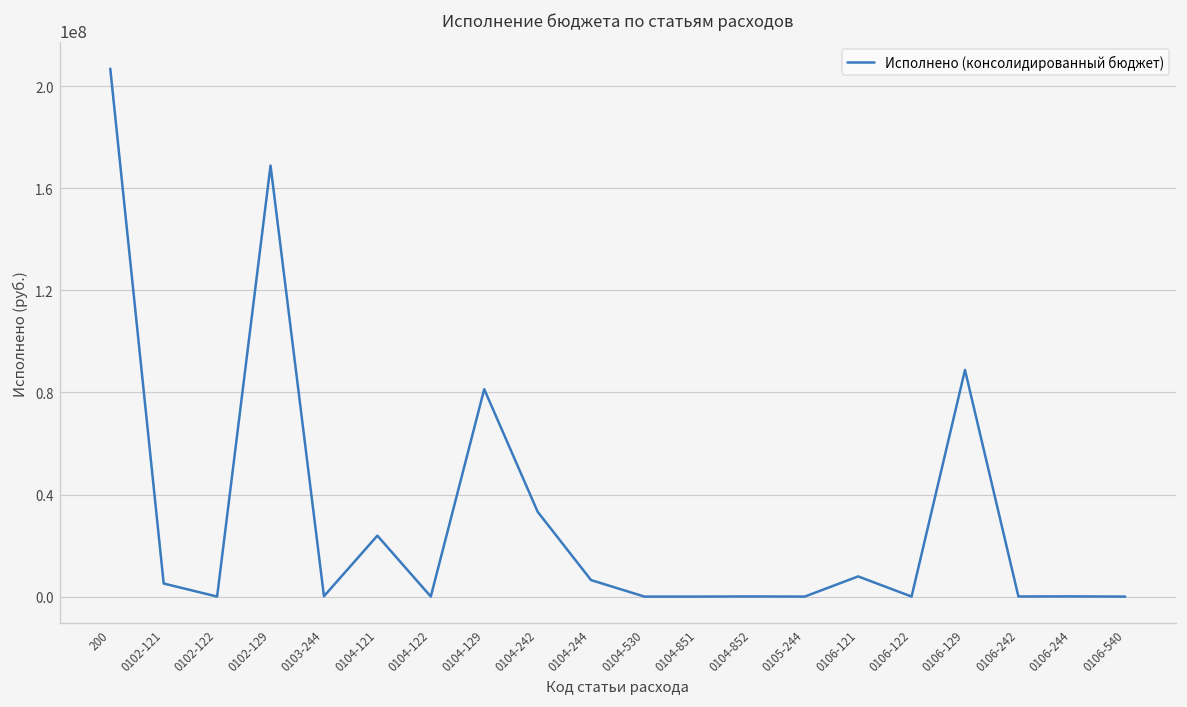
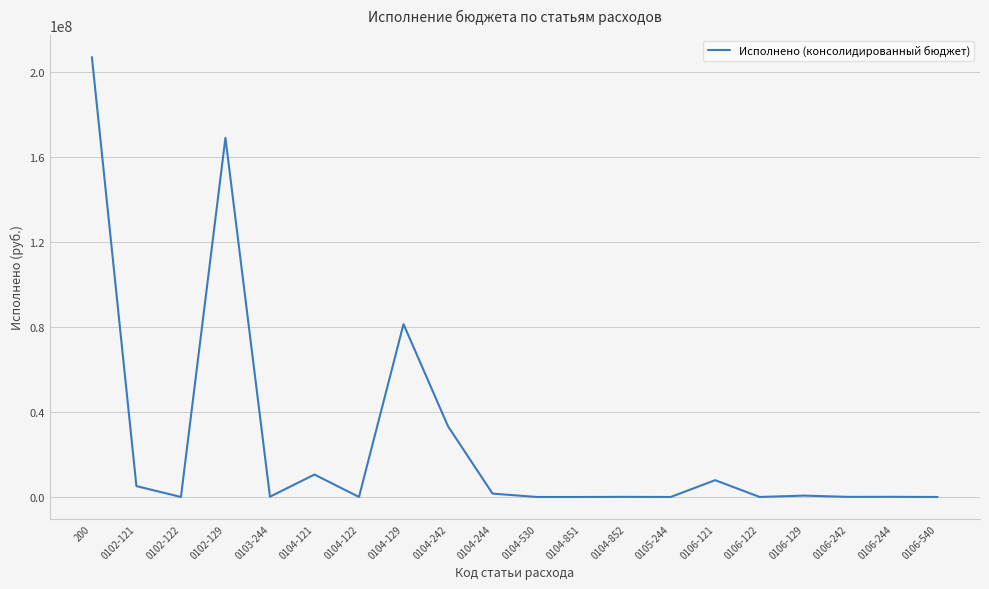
0104-121: 24000000 -> 11000000
0104-244: 6000000 -> 2000000
0106-129: 89000000 -> 1000000
